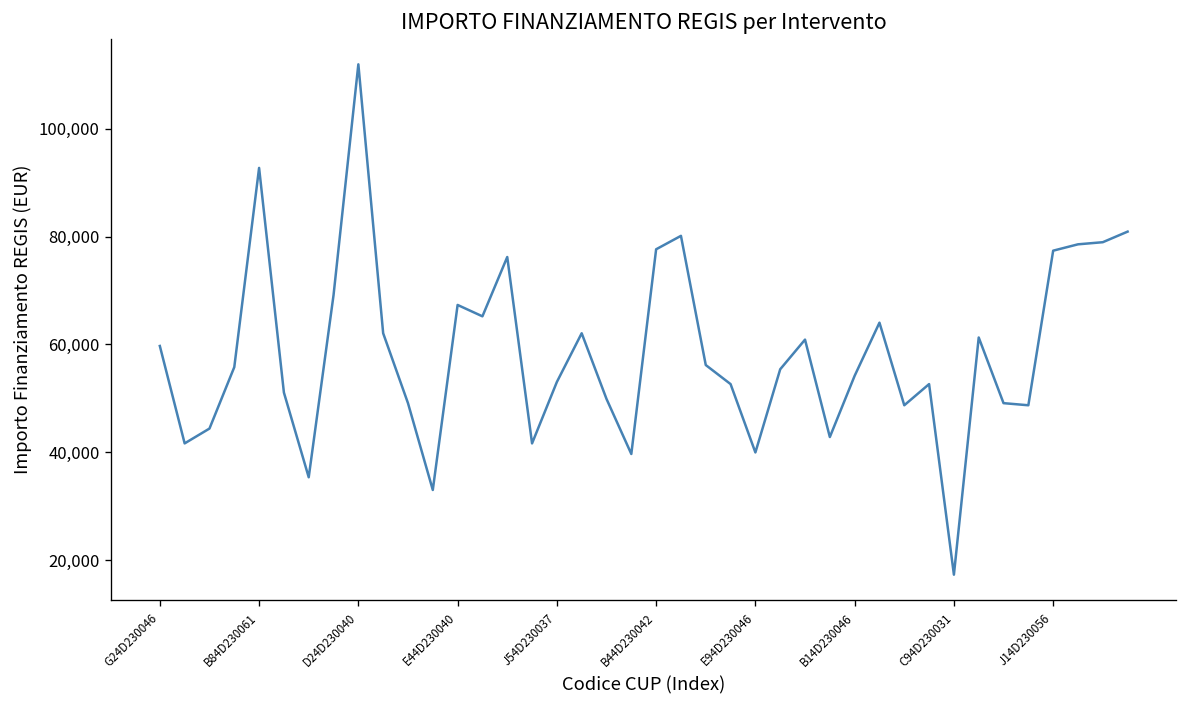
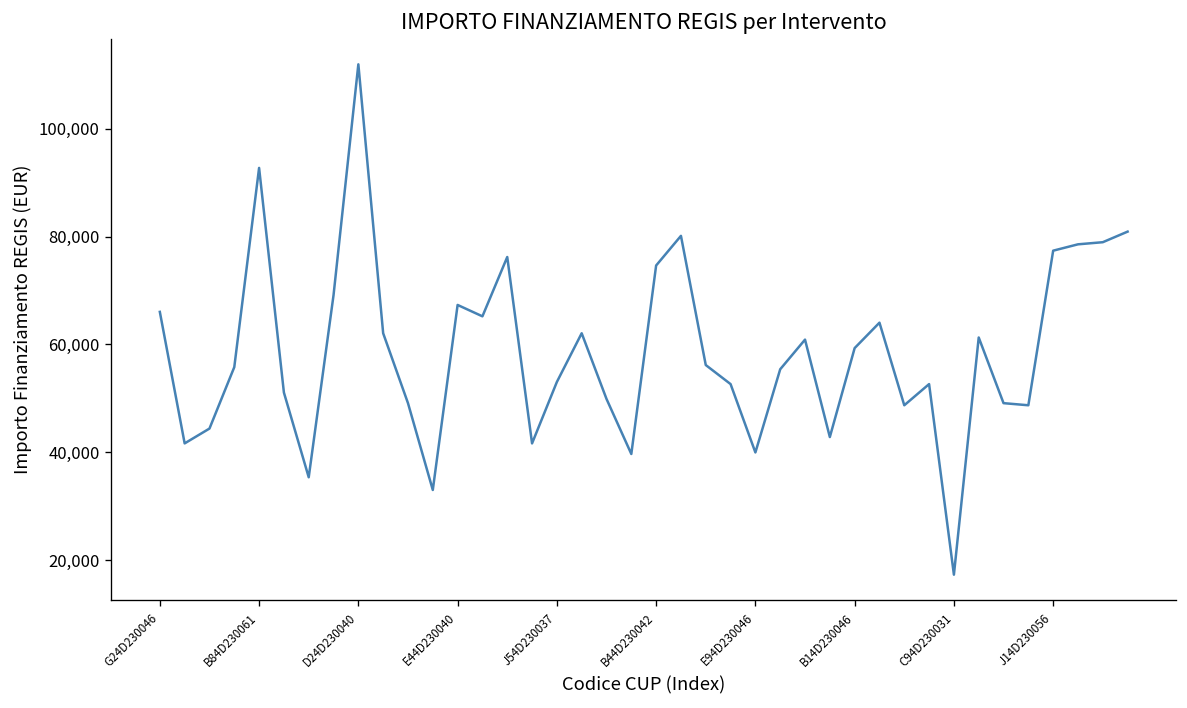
G24D230046: 60,000 -> 66,000
B44D230042: 78,000 -> 75,000
B14D230046: 54,000 -> 59,000
